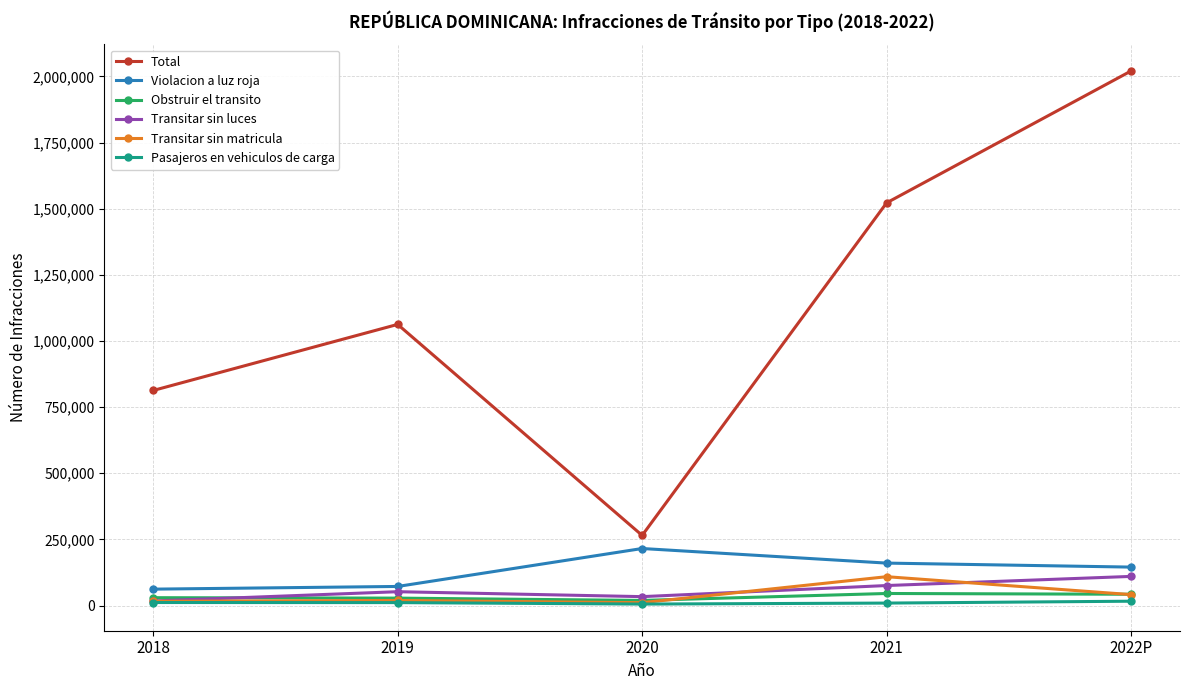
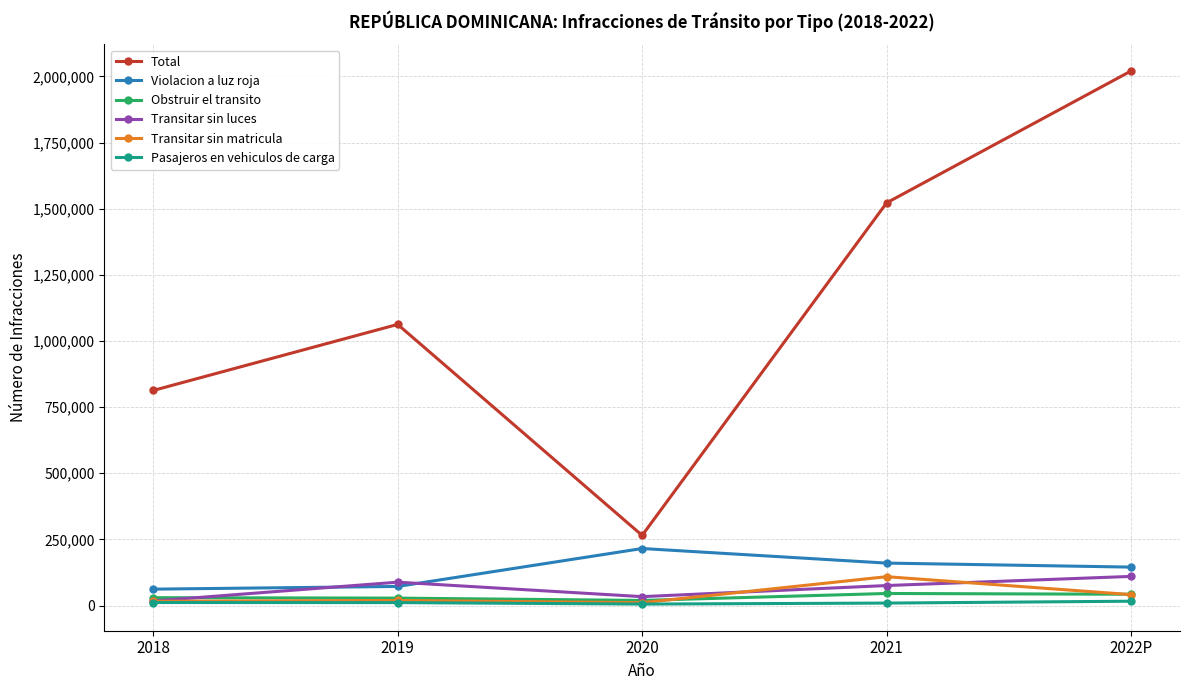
Transitar sin luces, 2019: 50,000 -> 90,000
